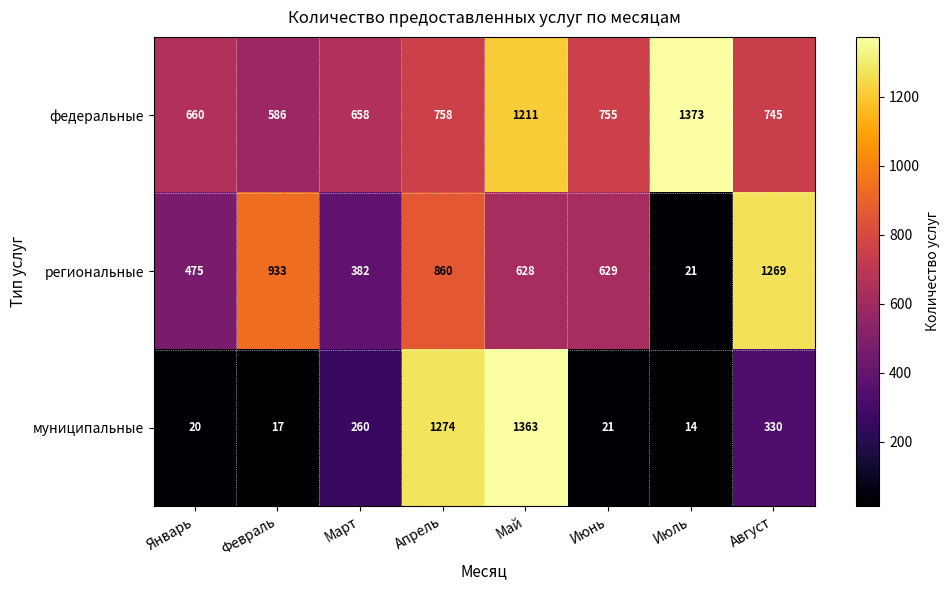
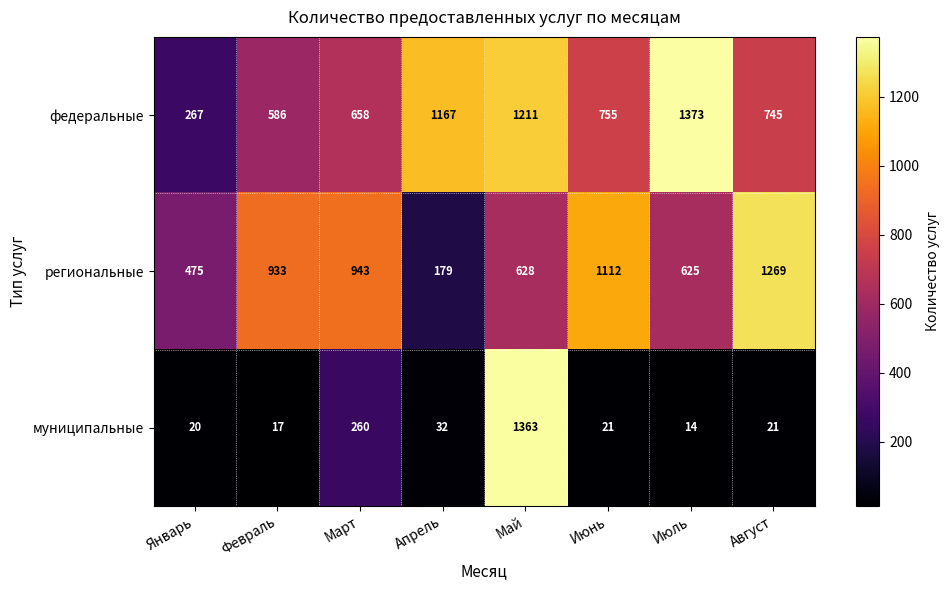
федеральные, Январь: 660 -> 267
федеральные, Апрель: 758 -> 1167
региональные, Март: 382 -> 943
региональные, Апрель: 860 -> 179
региональные, Июнь: 629 -> 1112
региональные, Июль: 21 -> 625
муниципальные, Апрель: 1274 -> 32
муниципальные, Август: 330 -> 21
